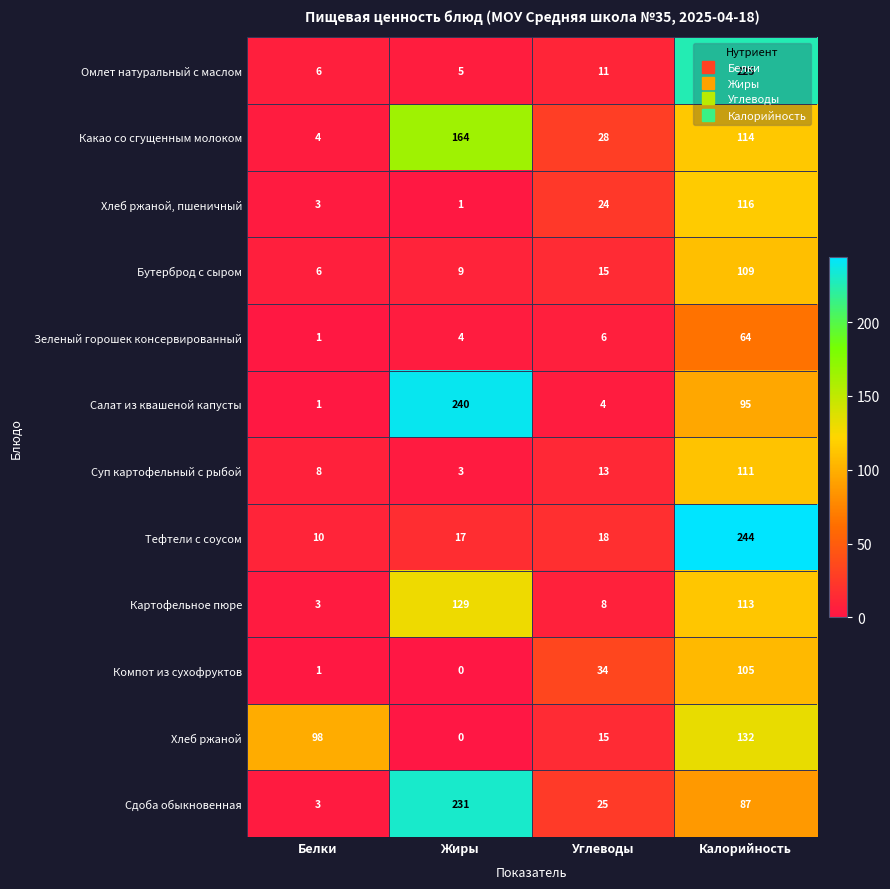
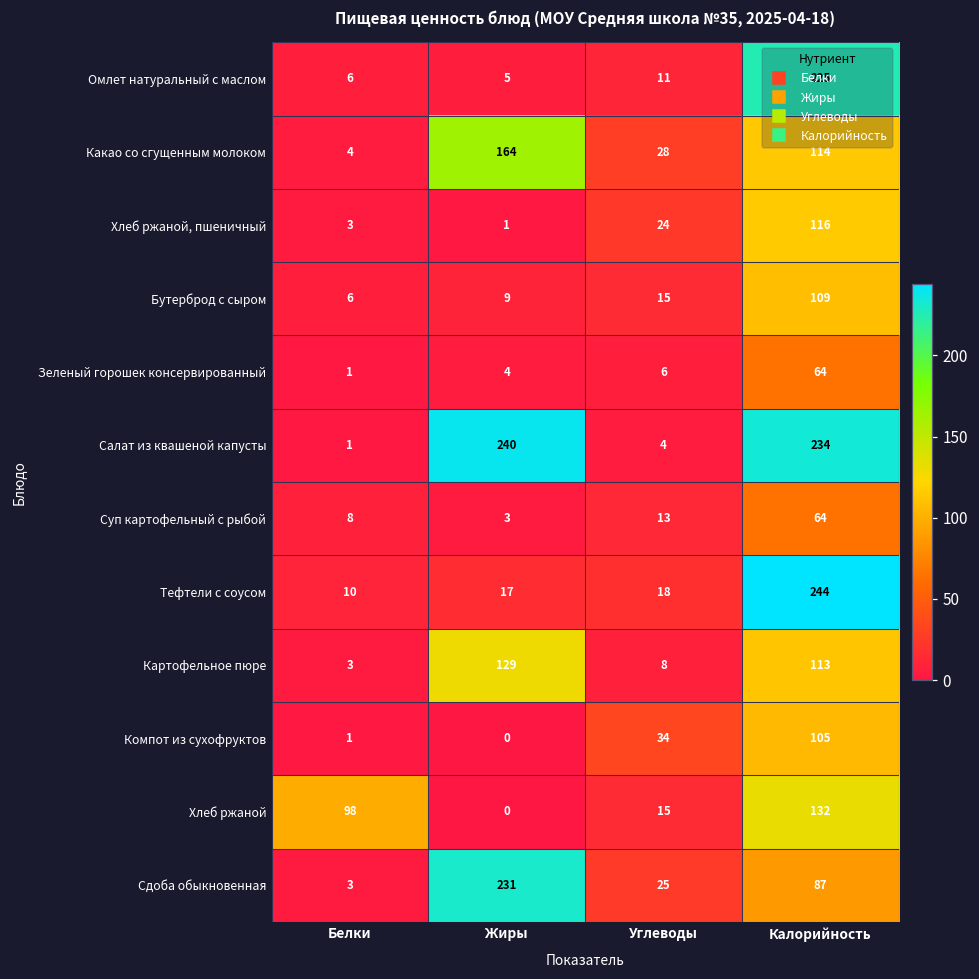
Салат из квашеной капусты, Калорийность: 95 -> 234
Суп картофельный с рыбой, Калорийность: 111 -> 64
